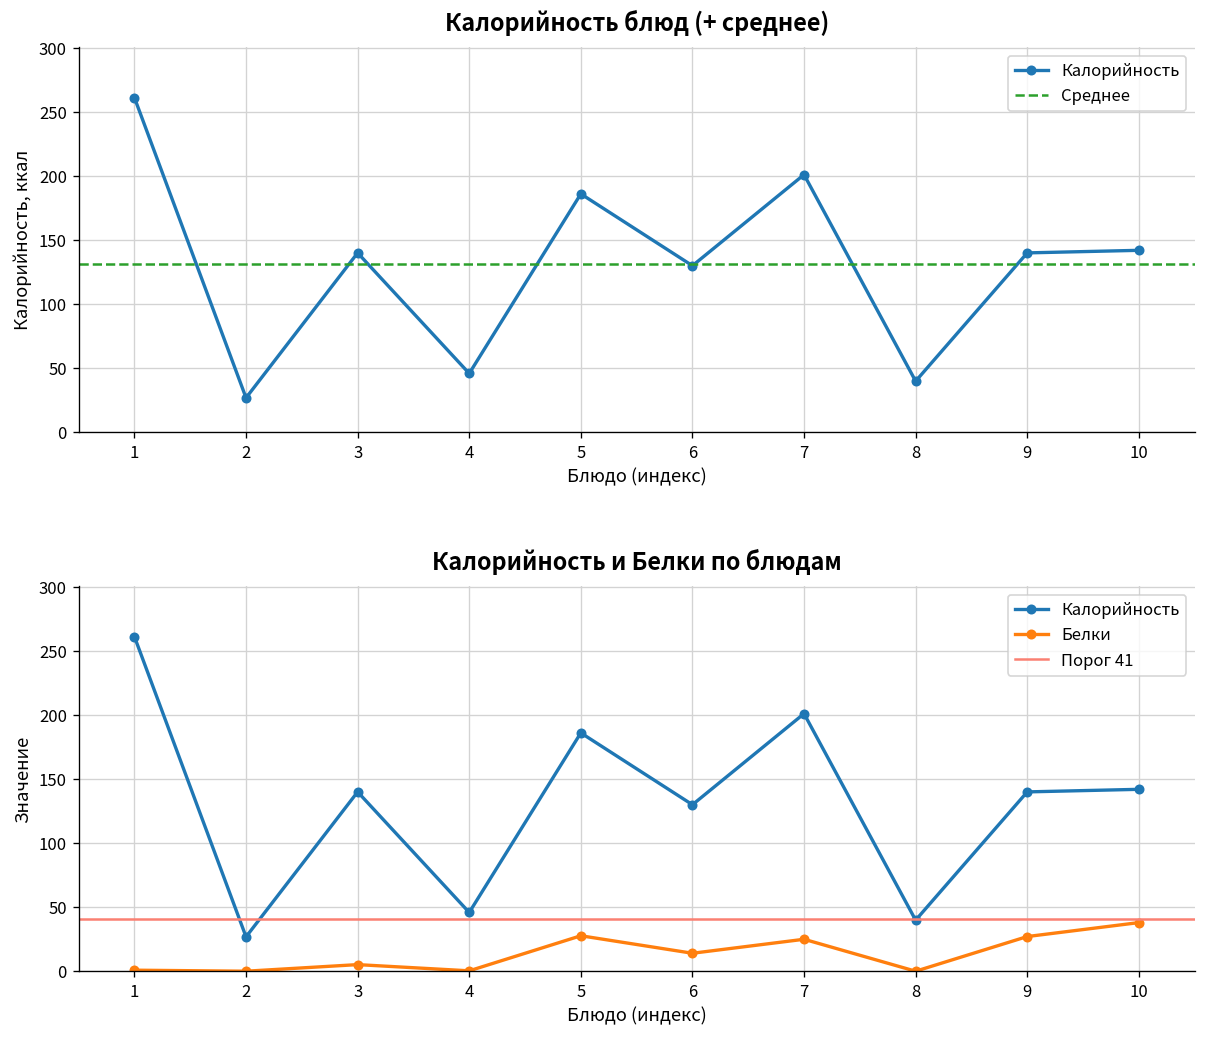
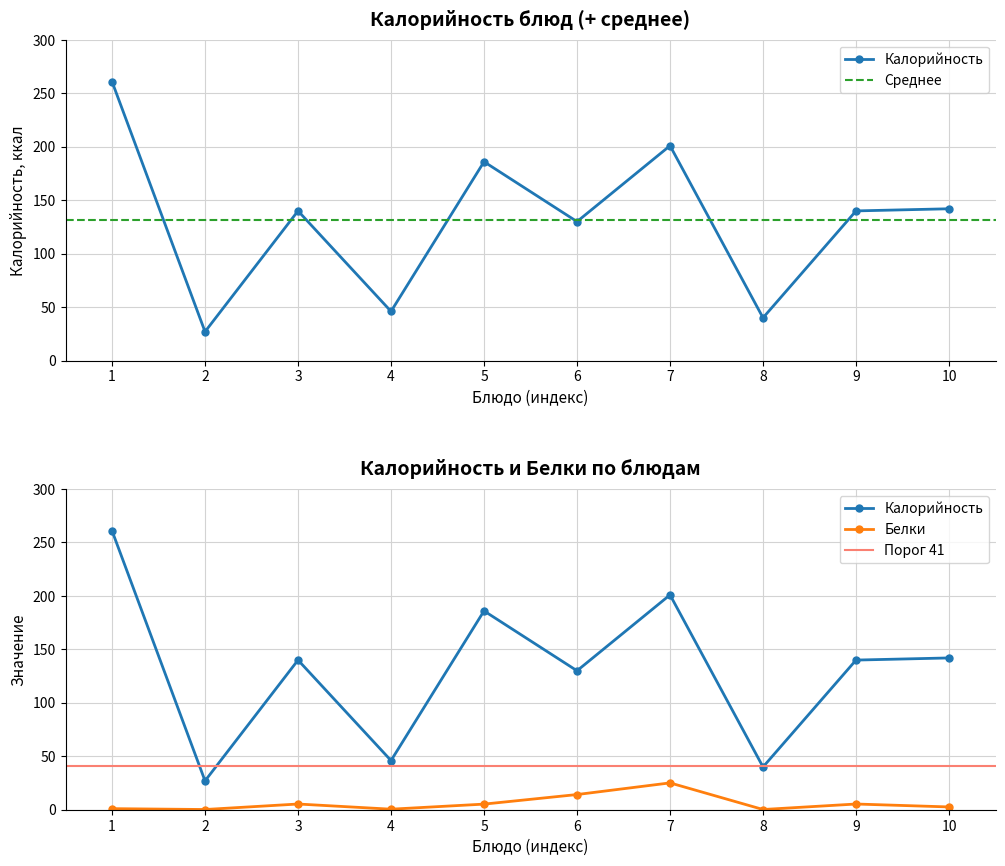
Калорийность и Белки по блюдам, Белки, 5: 28 -> 5
Калорийность и Белки по блюдам, Белки, 9: 27 -> 5
Калорийность и Белки по блюдам, Белки, 10: 38 -> 3
